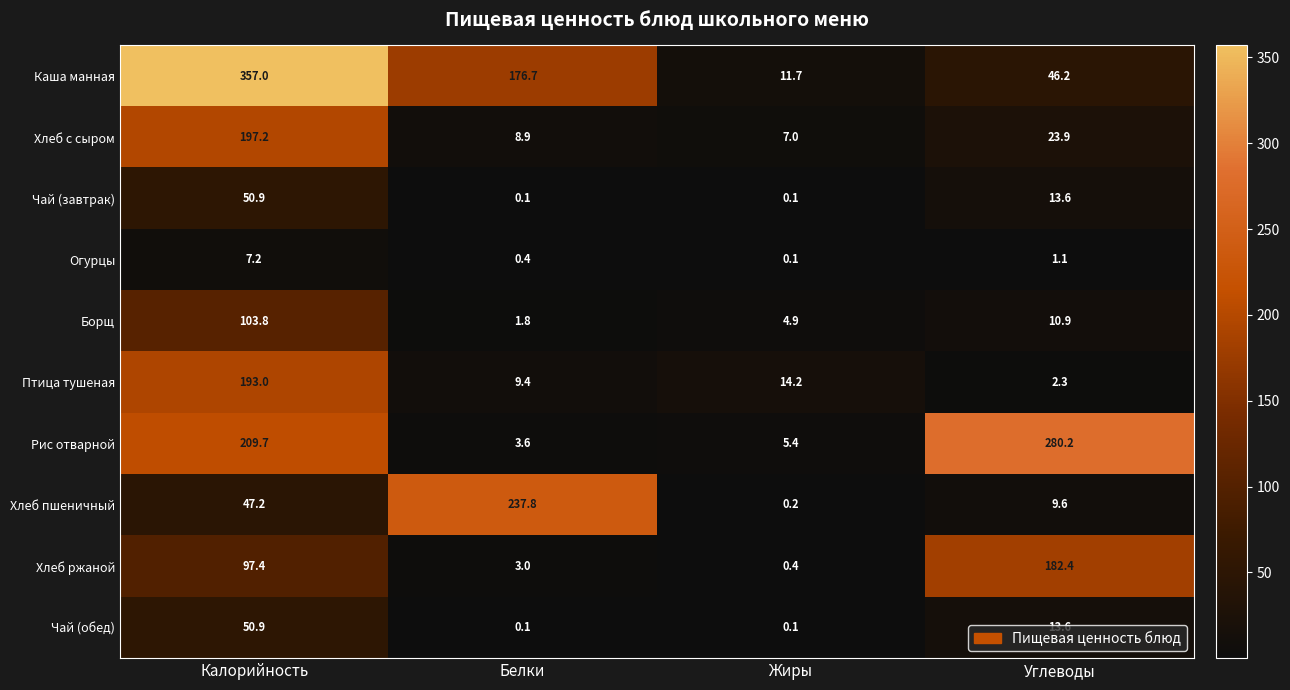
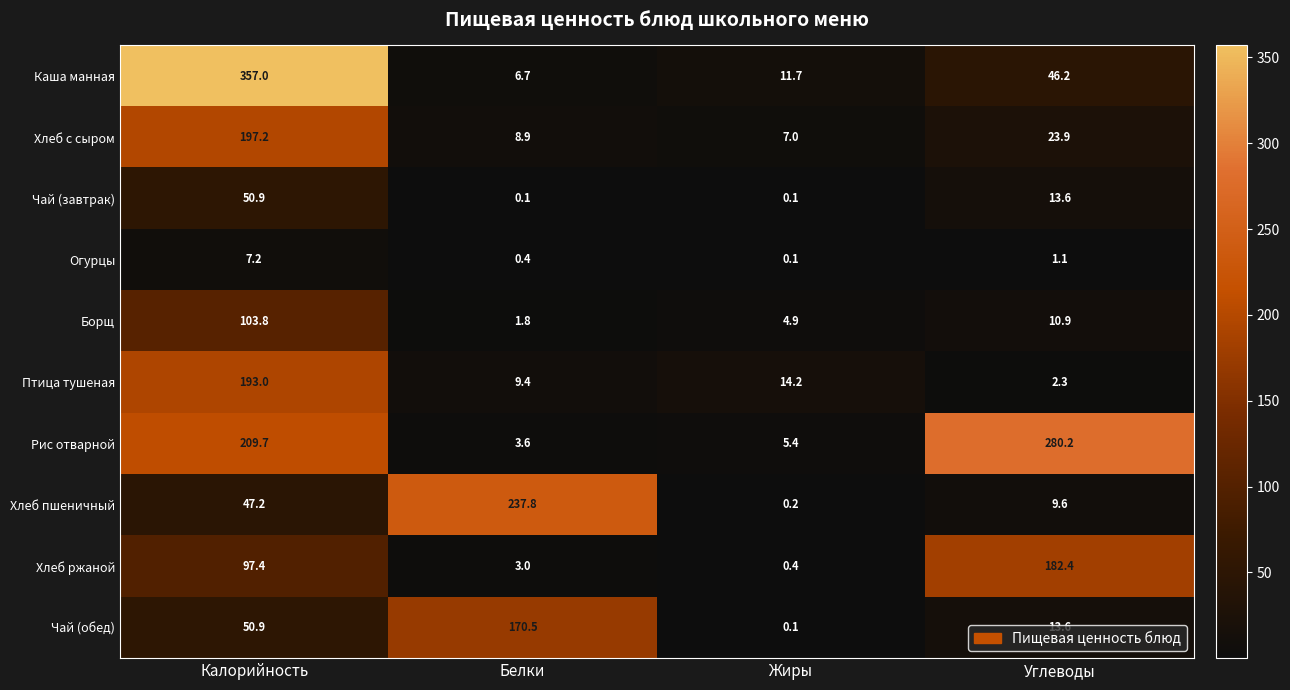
Каша манная, Белки: 176.7 -> 6.7
Чай (обед), Белки: 0.1 -> 170.5
